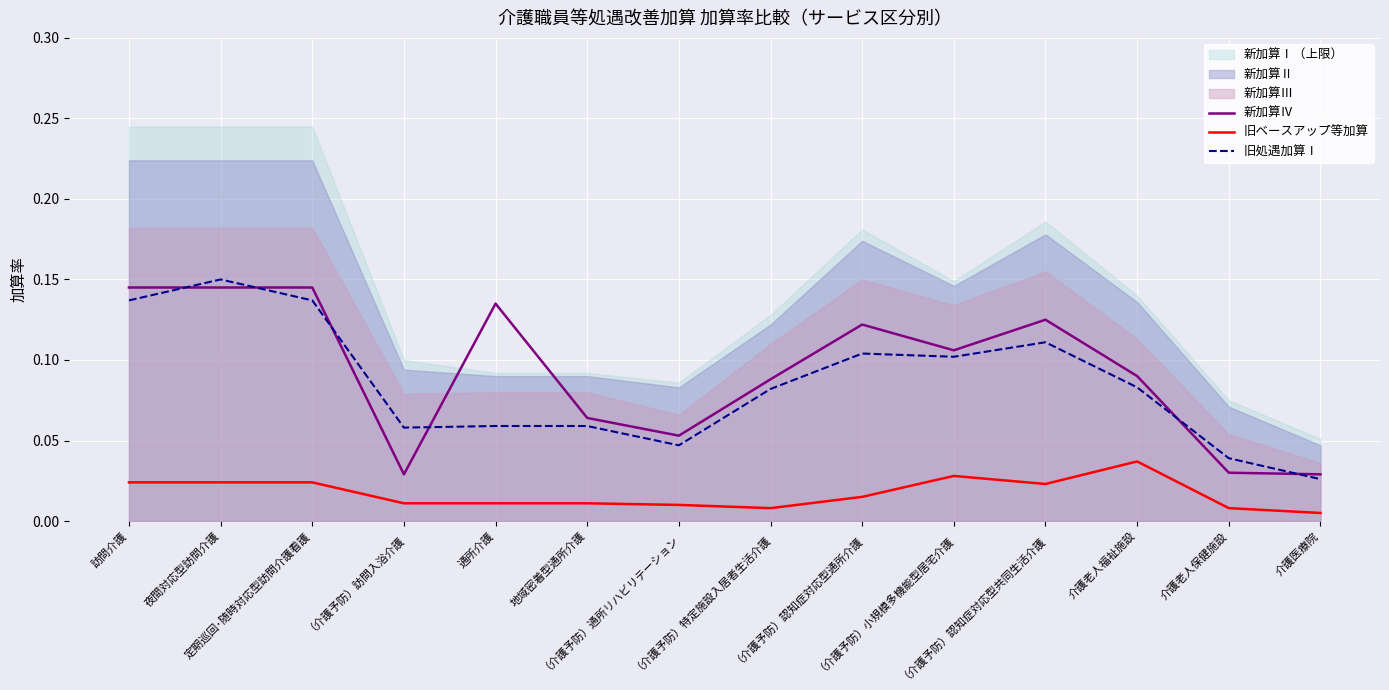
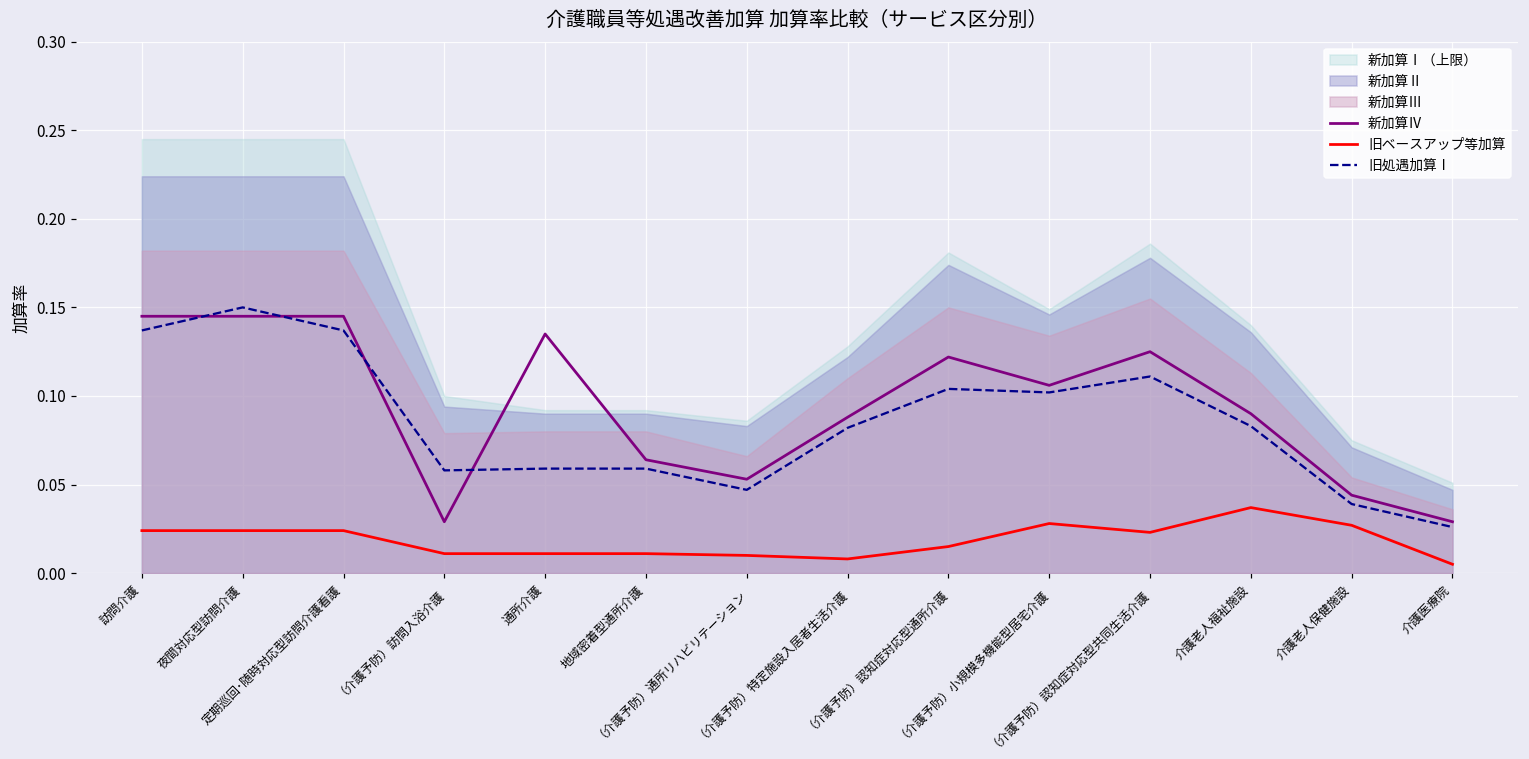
新加算Ⅳ, 介護老人保健施設: 0.030 -> 0.044
旧ベースアップ等加算, 介護老人保健施設: 0.008 -> 0.027
